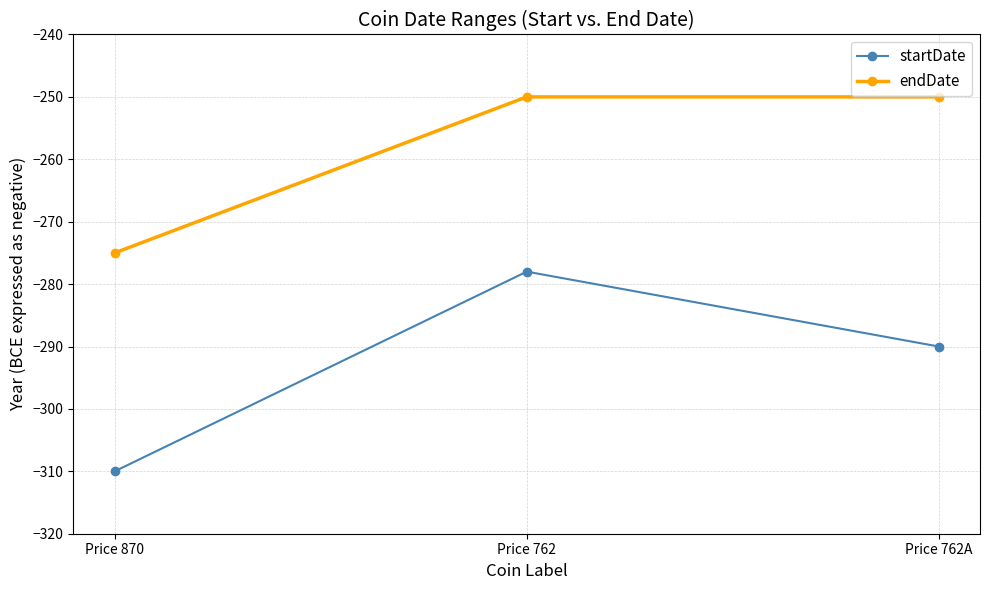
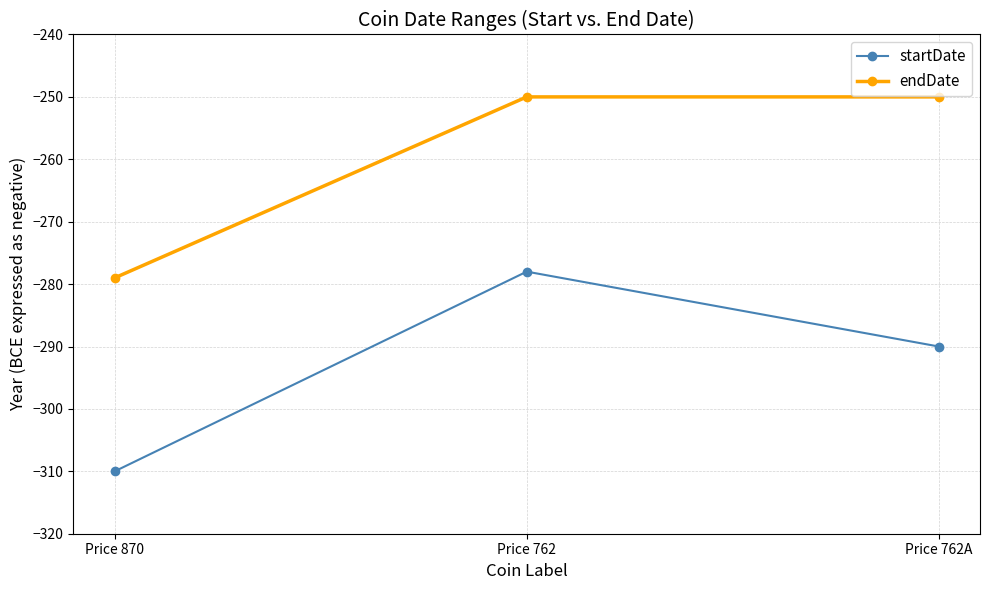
endDate, Price 870: -275 -> -279
